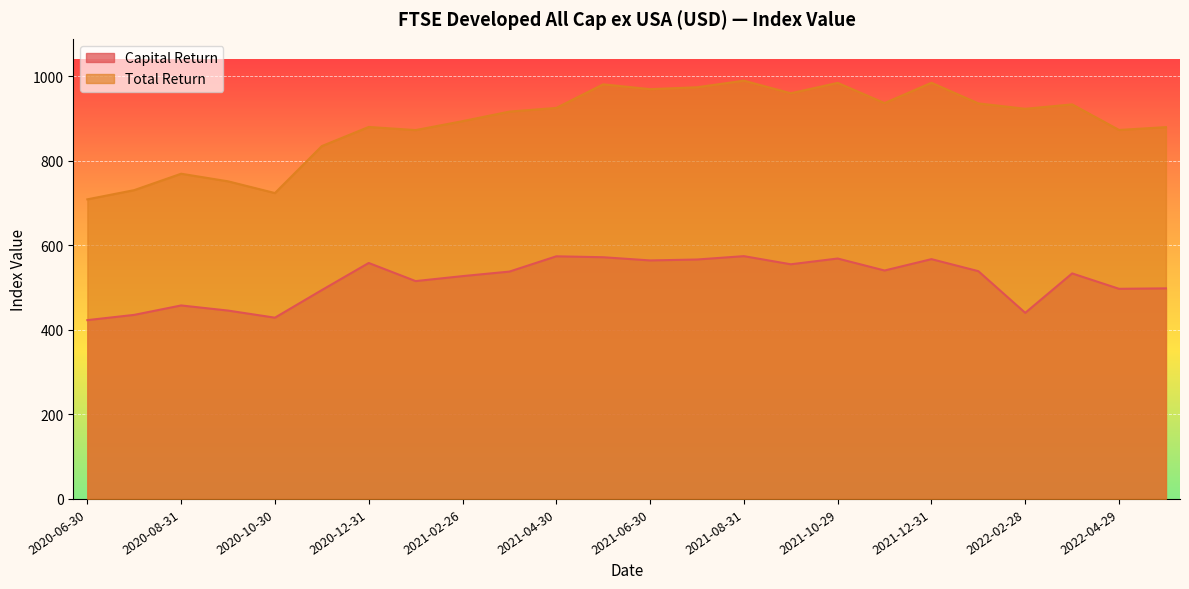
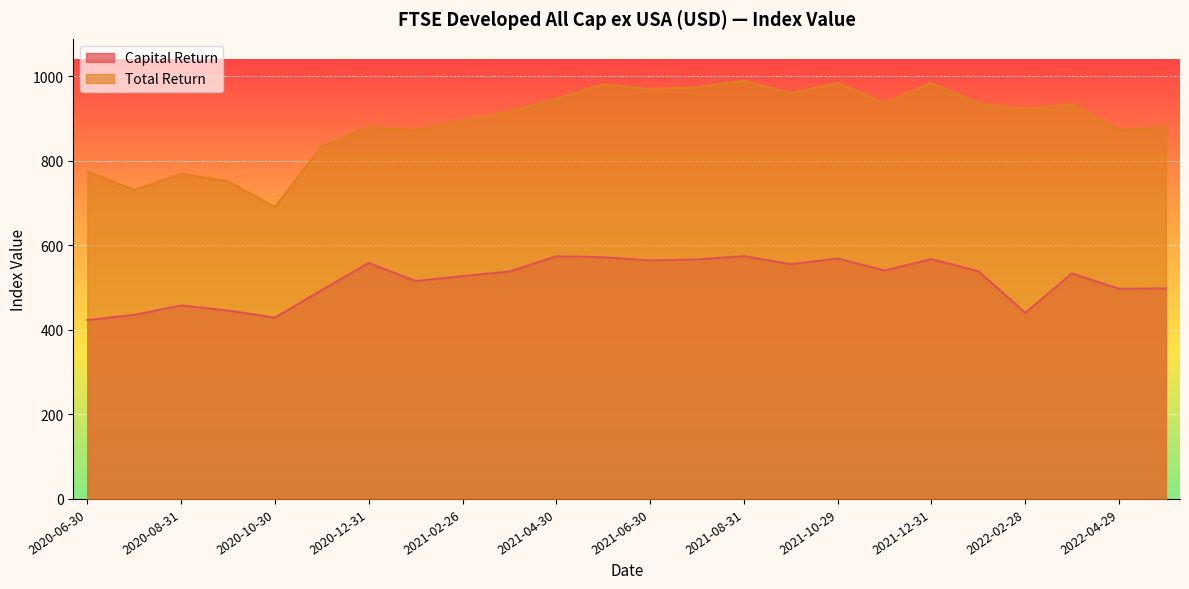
Total Return, 2020-06-30: 710 -> 770
Total Return, 2020-10-30: 720 -> 690
Total Return, 2021-04-30: 930 -> 950
